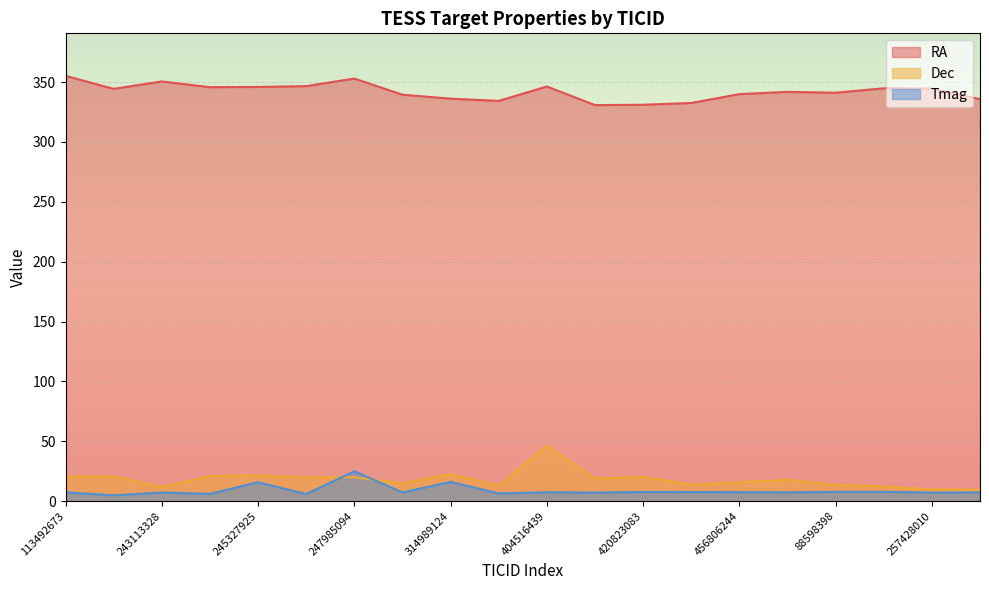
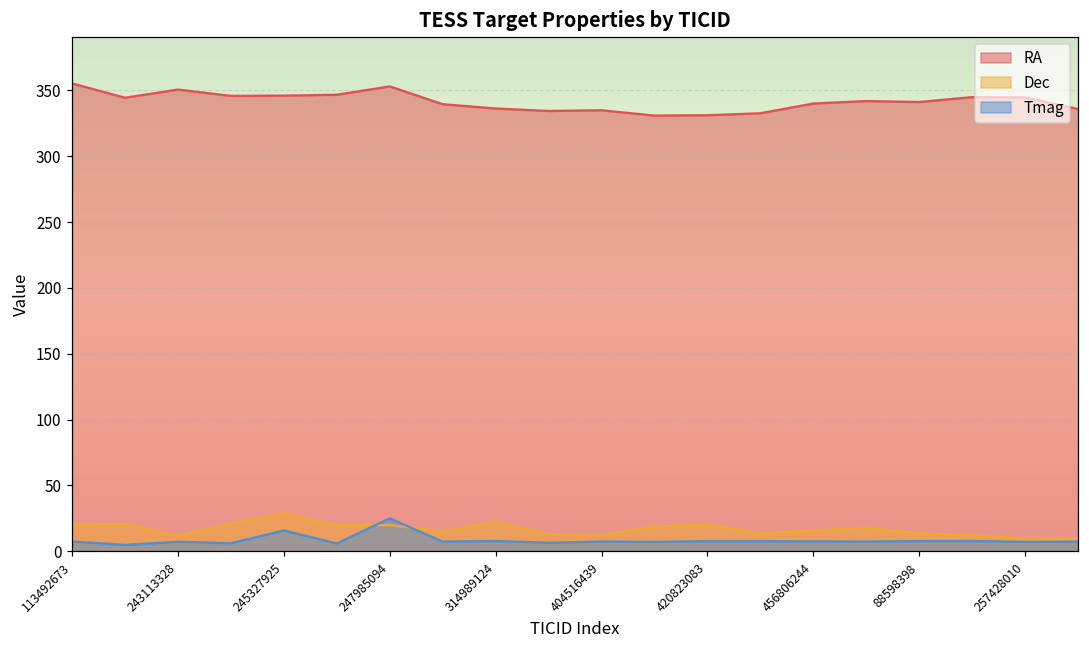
Dec, 245327925: 22 -> 29
Tmag, 314989124: 16 -> 8
RA, 404516439: 346 -> 335
Dec, 404516439: 46 -> 12
